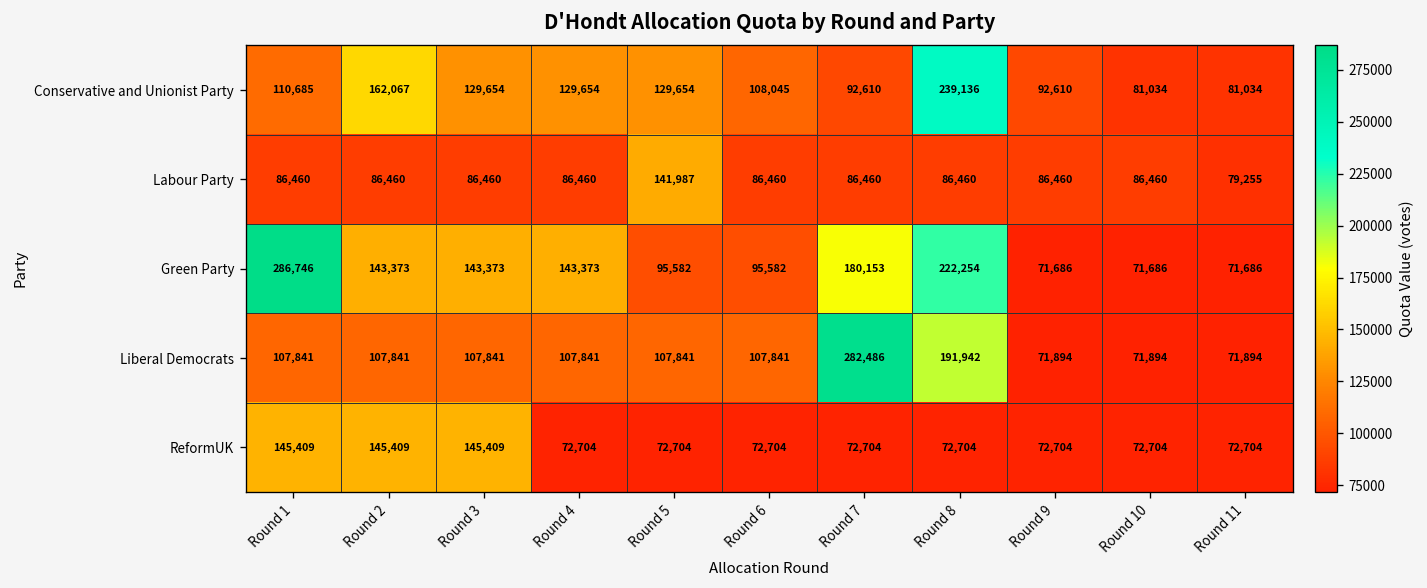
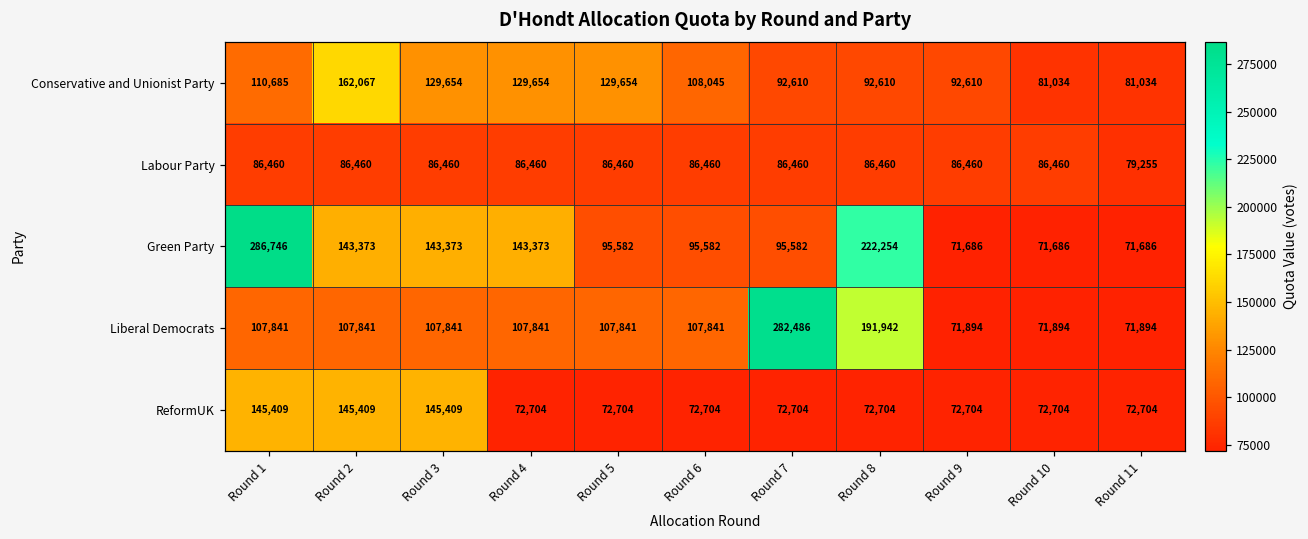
Conservative and Unionist Party, Round 8: 239,136 -> 92,610
Labour Party, Round 5: 141,987 -> 86,460
Green Party, Round 7: 180,153 -> 95,582
